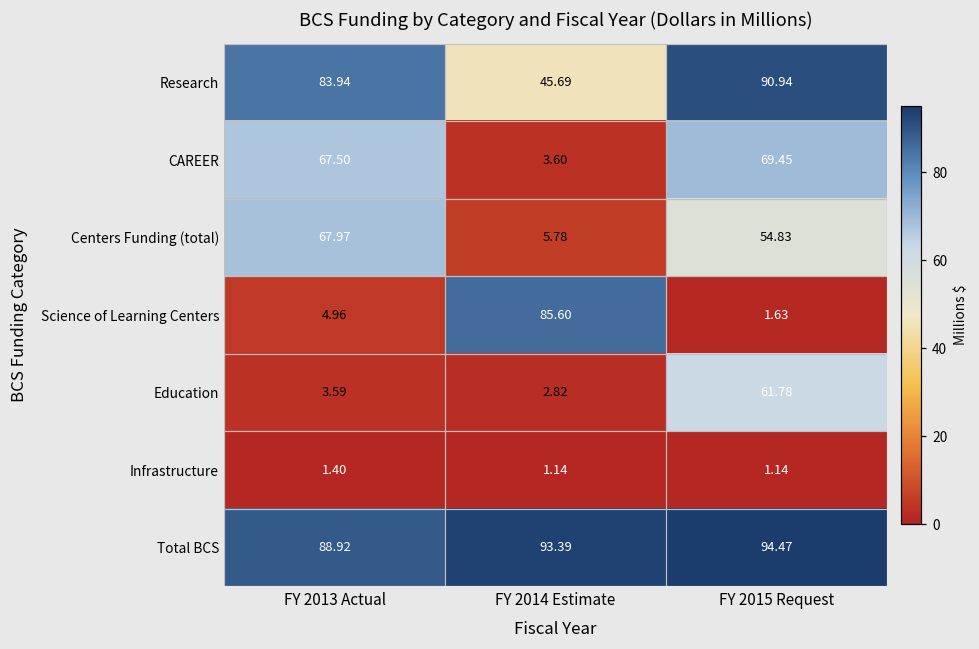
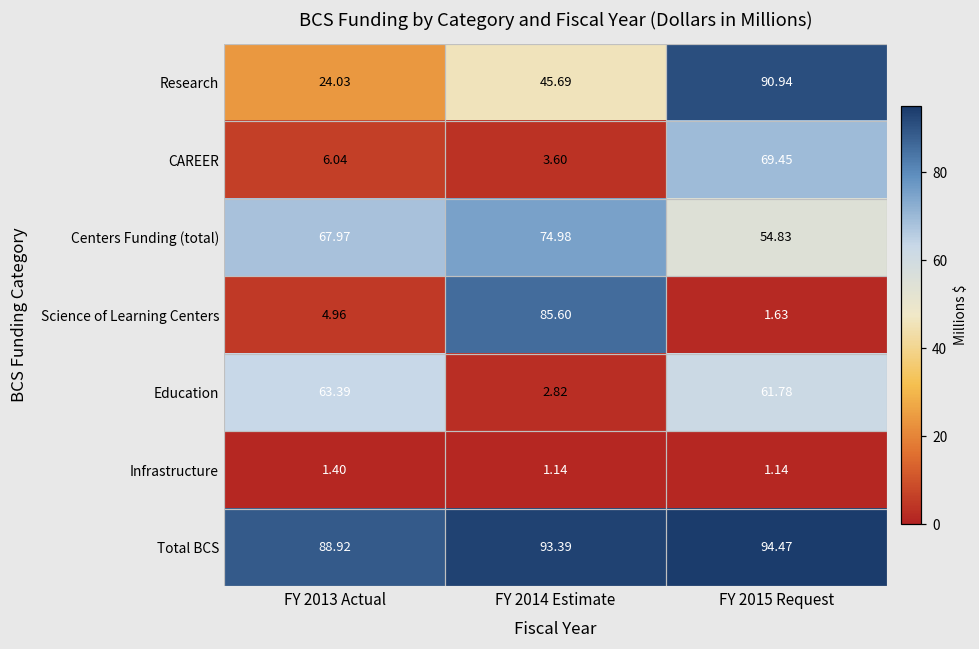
Research, FY 2013 Actual: 83.94 -> 24.03
CAREER, FY 2013 Actual: 67.50 -> 6.04
Centers Funding (total), FY 2014 Estimate: 5.78 -> 74.98
Education, FY 2013 Actual: 3.59 -> 63.39
